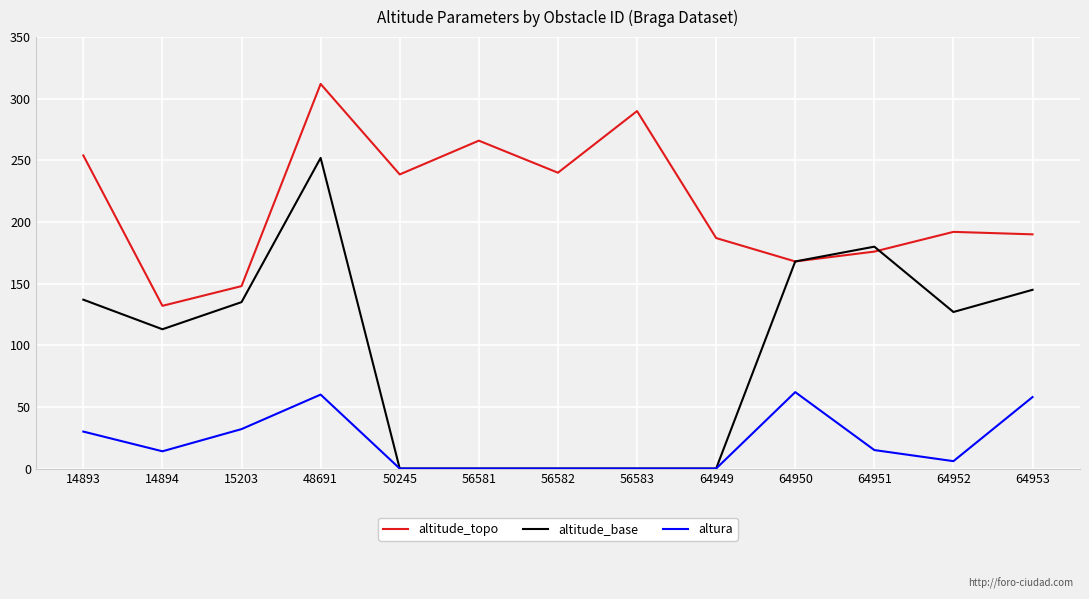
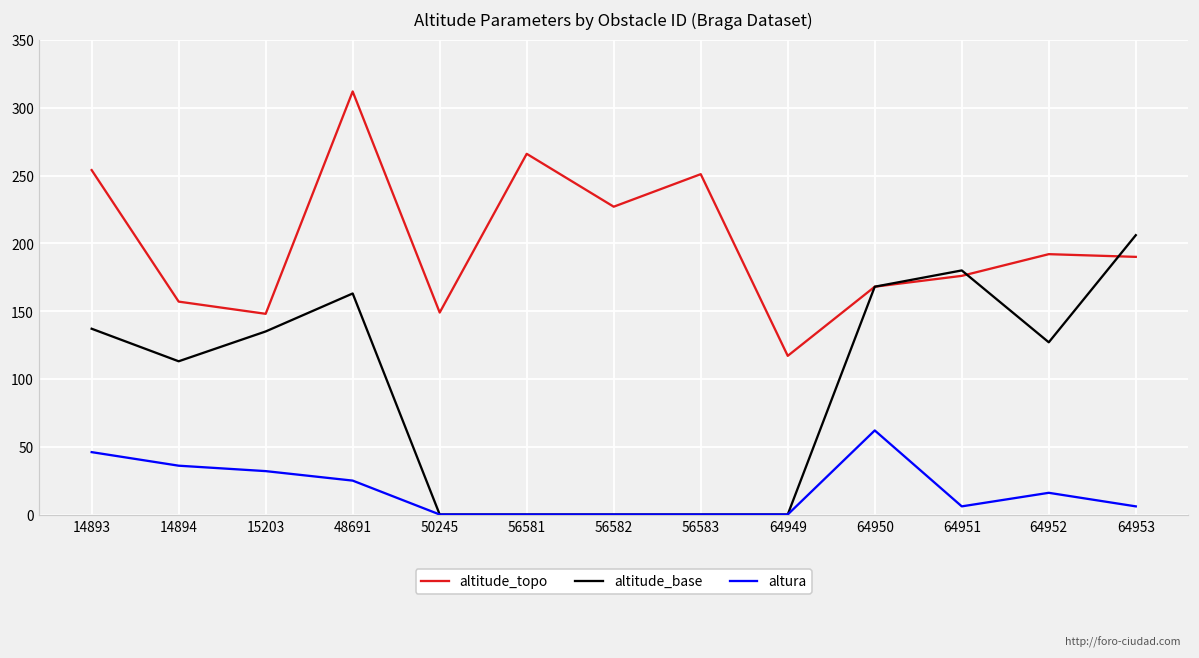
altura, 14893: 30 -> 46
altitude_topo, 14894: 132 -> 157
altura, 14894: 14 -> 36
altitude_base, 48691: 252 -> 163
altura, 48691: 60 -> 25
altitude_topo, 50245: 239 -> 149
altitude_topo, 56582: 240 -> 227
altitude_topo, 56583: 290 -> 251
altitude_topo, 64949: 187 -> 117
altura, 64951: 15 -> 6
altura, 64952: 6 -> 16
altitude_base, 64953: 145 -> 206
altura, 64953: 58 -> 6
